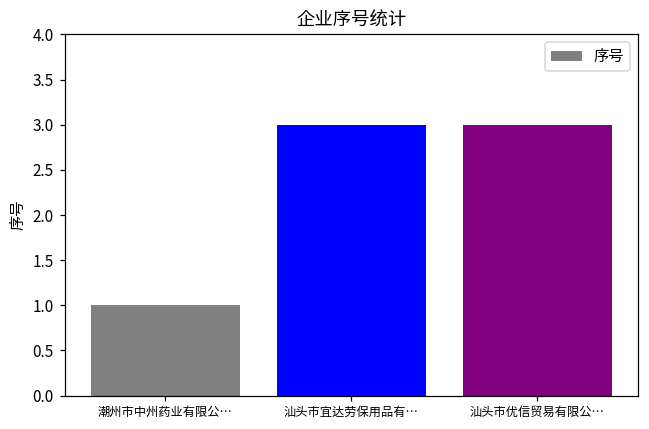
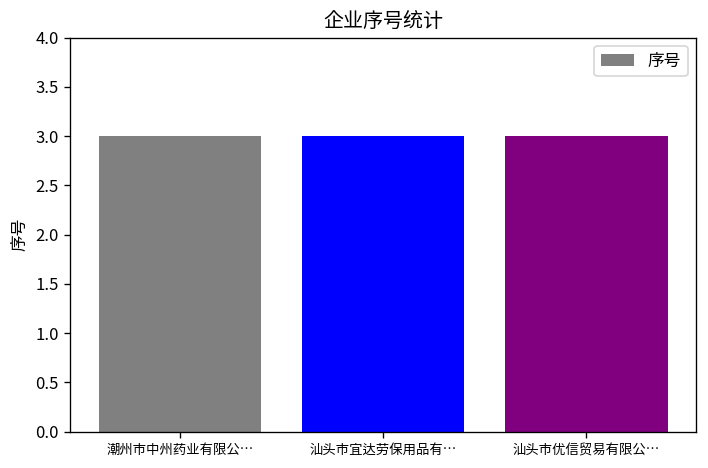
潮州市中州药业有限公…: 1 -> 3
